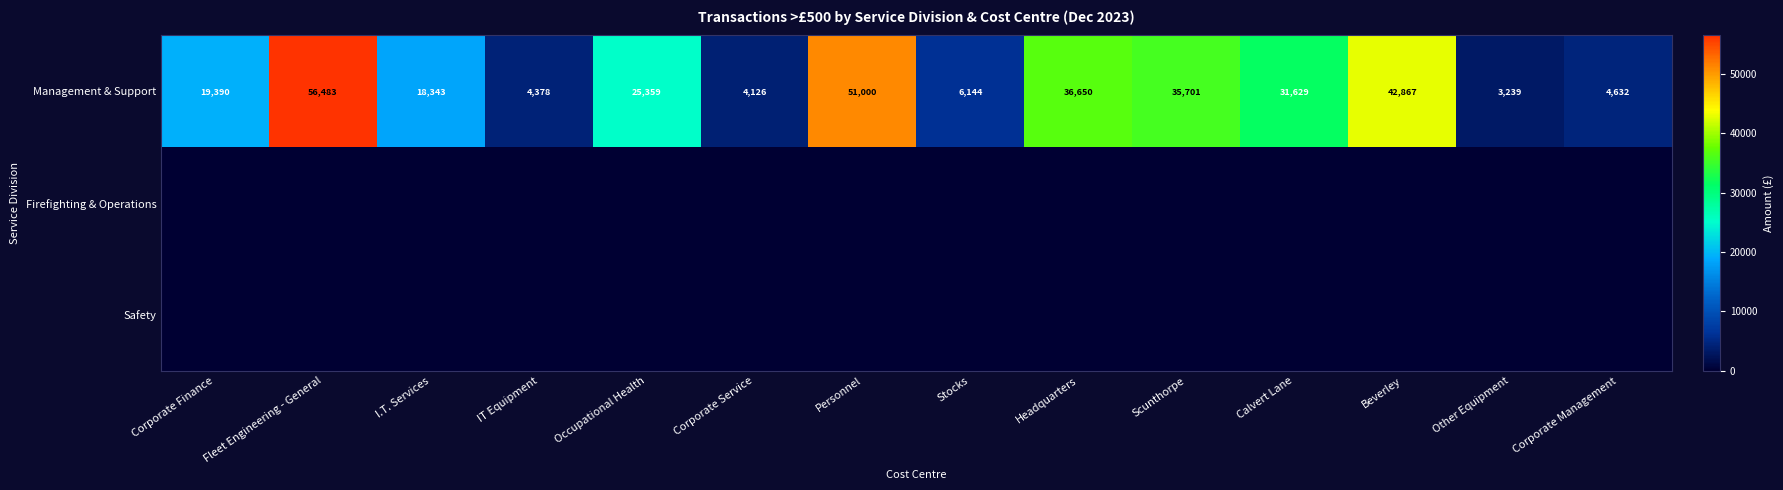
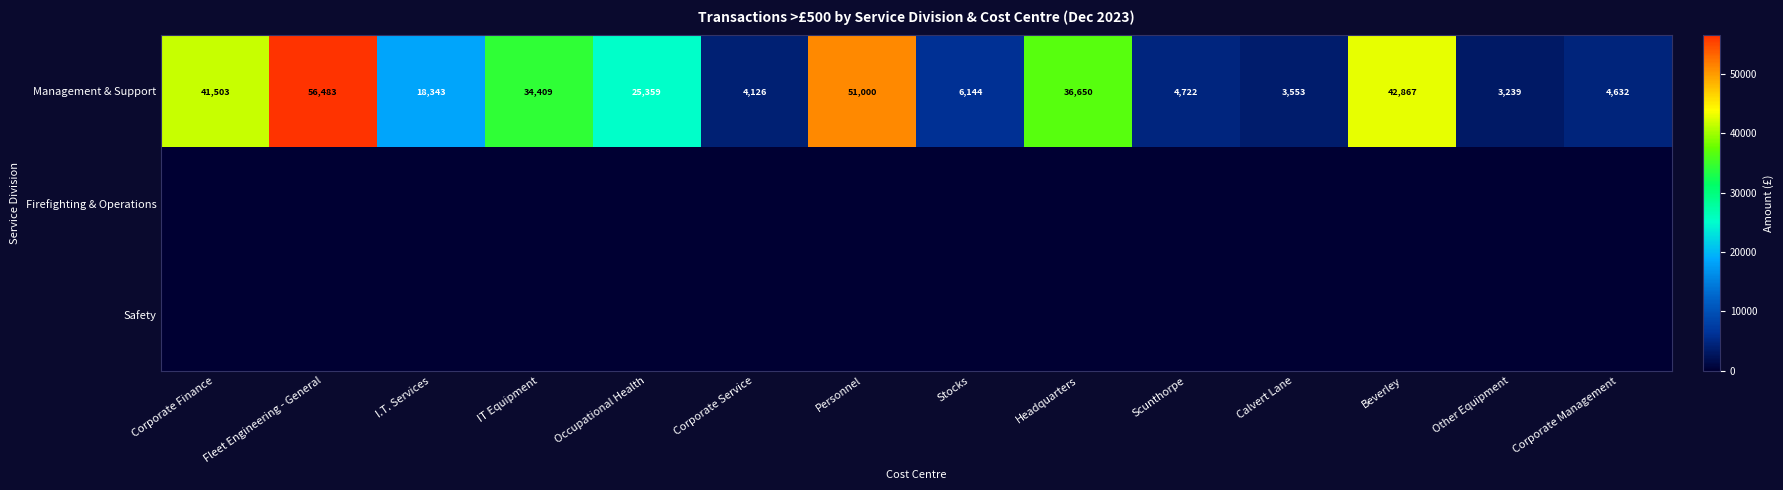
Management & Support, Corporate Finance: 19,390 -> 41,503
Management & Support, IT Equipment: 4,378 -> 34,409
Management & Support, Scunthorpe: 35,701 -> 4,722
Management & Support, Calvert Lane: 31,629 -> 3,553
